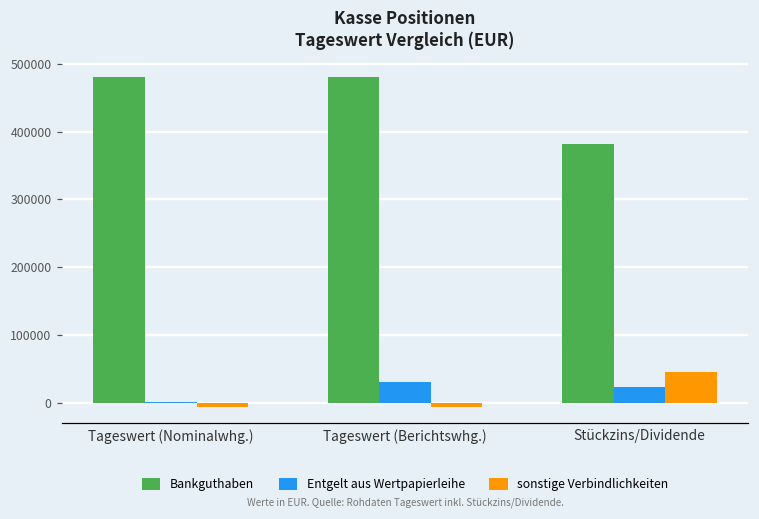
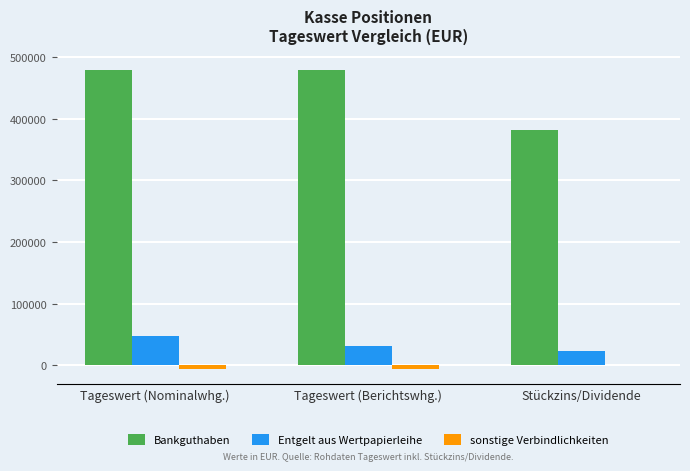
Entgelt aus Wertpapierleihe, Tageswert (Nominalwhg.): 0 -> 50000
sonstige Verbindlichkeiten, Stückzins/Dividende: 50000 -> 0
